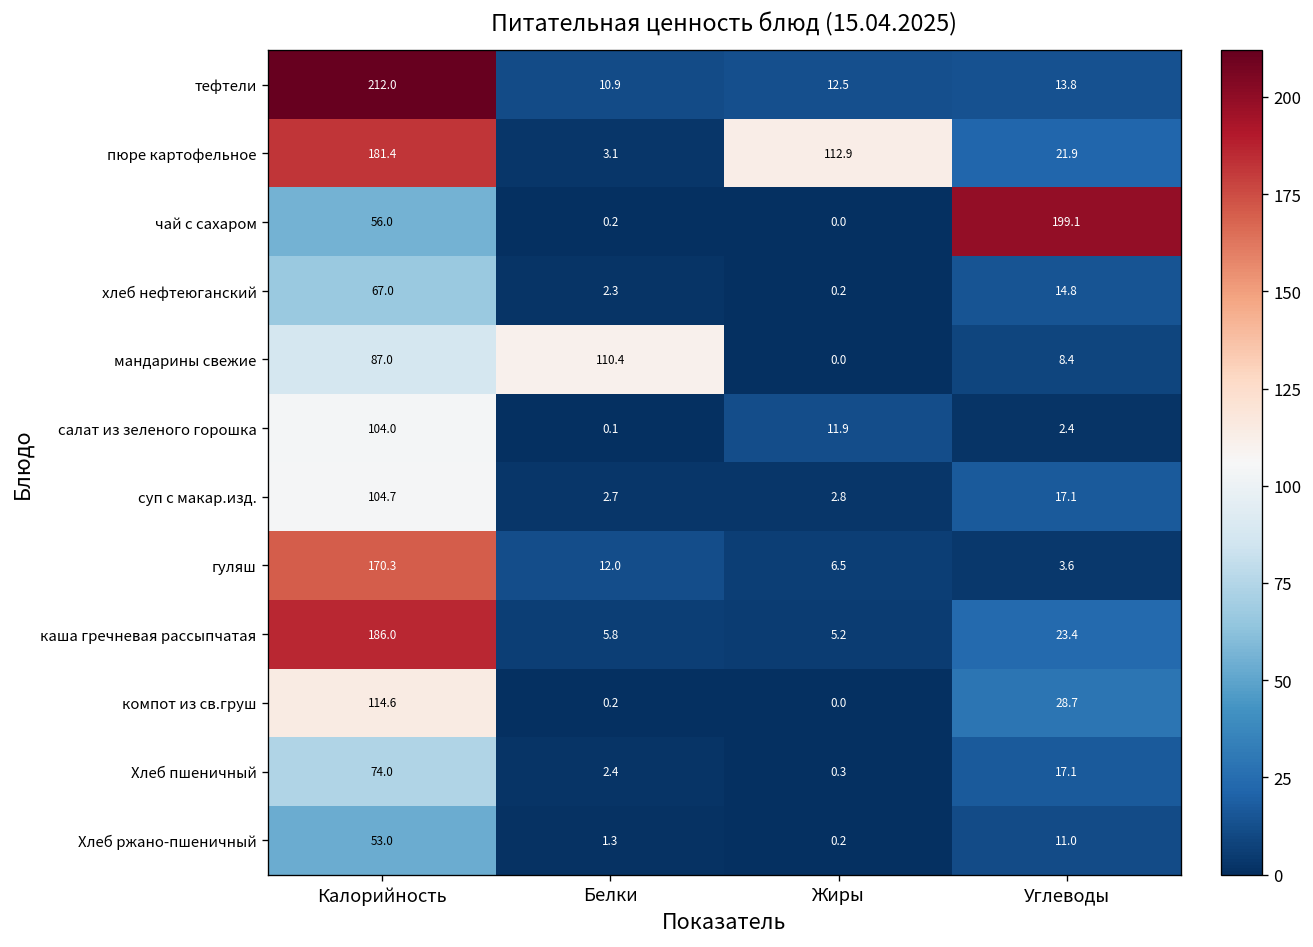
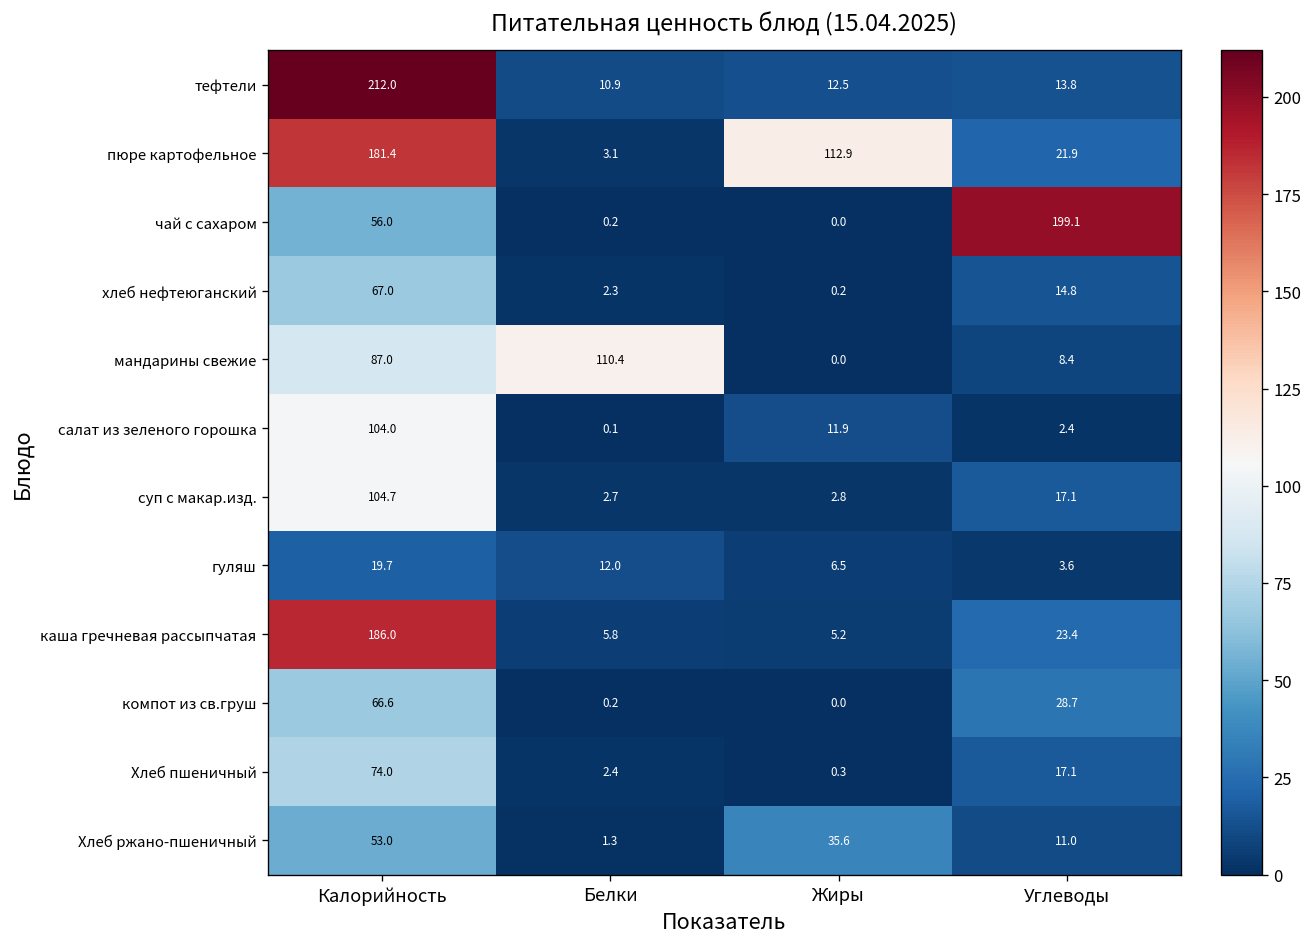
гуляш, Калорийность: 170.3 -> 19.7
компот из св.груш, Калорийность: 114.6 -> 66.6
Хлеб ржано-пшеничный, Жиры: 0.2 -> 35.6
